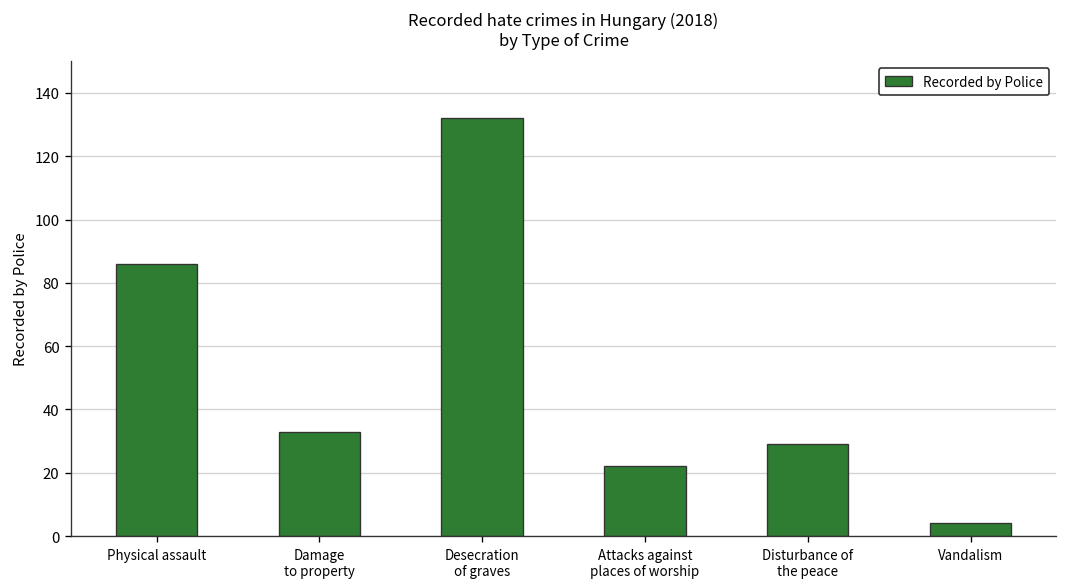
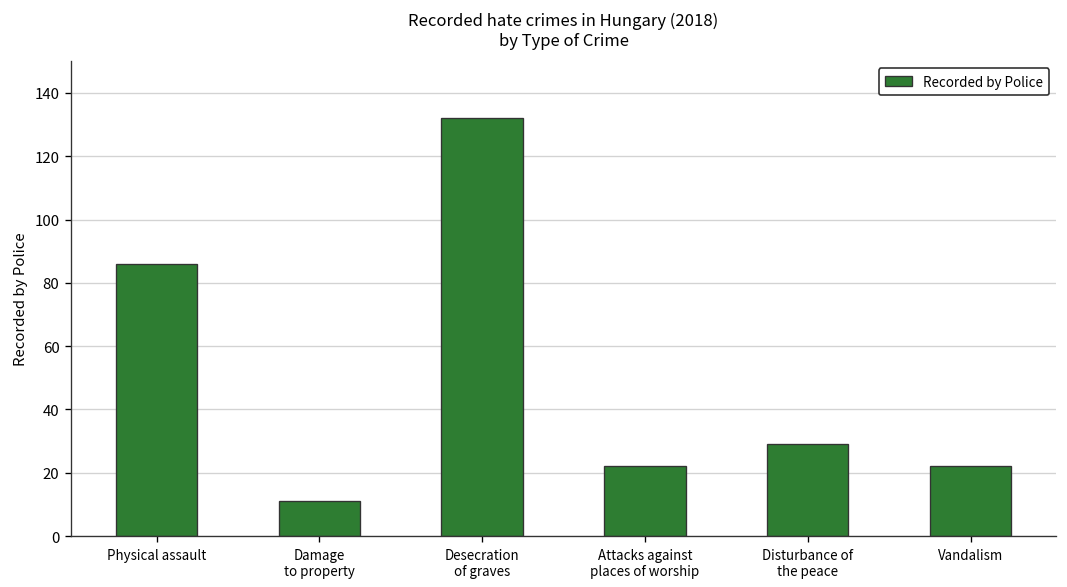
Damage to property: 33 -> 11
Vandalism: 4 -> 22
